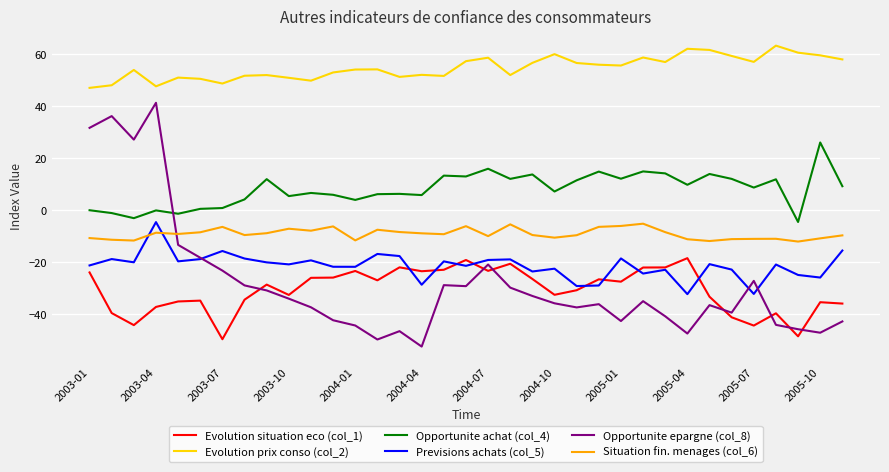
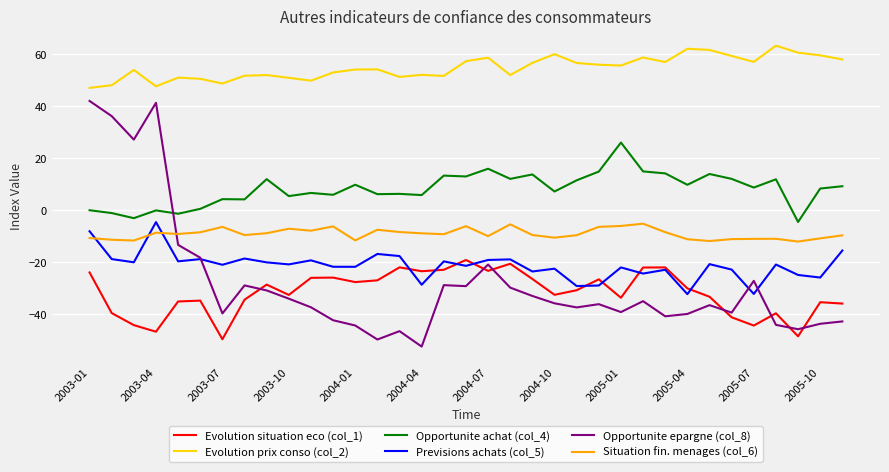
Previsions achats (col_5), 2003-01: -21 -> -8
Opportunite epargne (col_8), 2003-01: 32 -> 42
Evolution situation eco (col_1), 2003-04: -37 -> -47
Opportunite achat (col_4), 2003-07: 1 -> 4
Previsions achats (col_5), 2003-07: -16 -> -21
Opportunite epargne (col_8), 2003-07: -23 -> -40
Evolution situation eco (col_1), 2004-01: -24 -> -28
Opportunite achat (col_4), 2004-01: 4 -> 10
Evolution situation eco (col_1), 2005-01: -28 -> -34
Opportunite achat (col_4), 2005-01: 12 -> 26
Previsions achats (col_5), 2005-01: -19 -> -22
Opportunite epargne (col_8), 2005-01: -43 -> -39
Evolution situation eco (col_1), 2005-04: -19 -> -30
Opportunite epargne (col_8), 2005-04: -48 -> -40
Opportunite achat (col_4), 2005-10: 26 -> 8
Opportunite epargne (col_8), 2005-10: -47 -> -44
